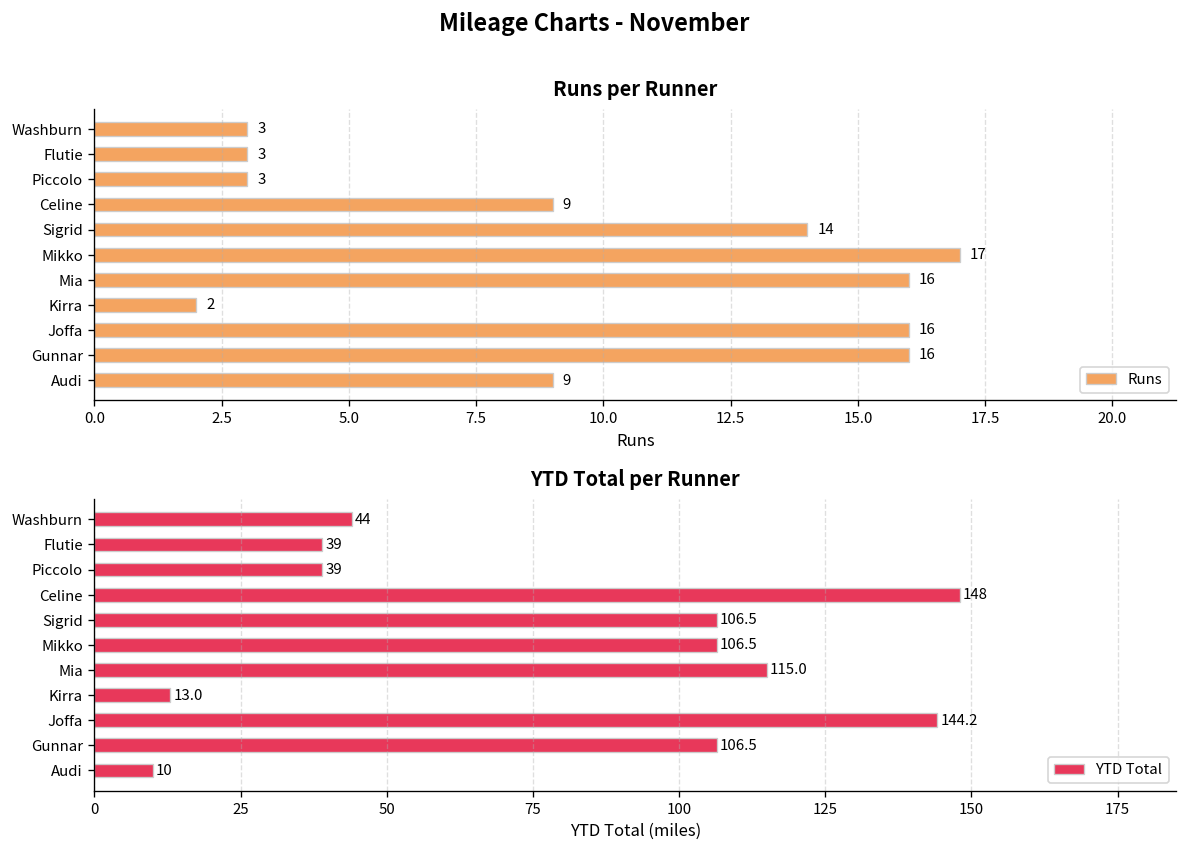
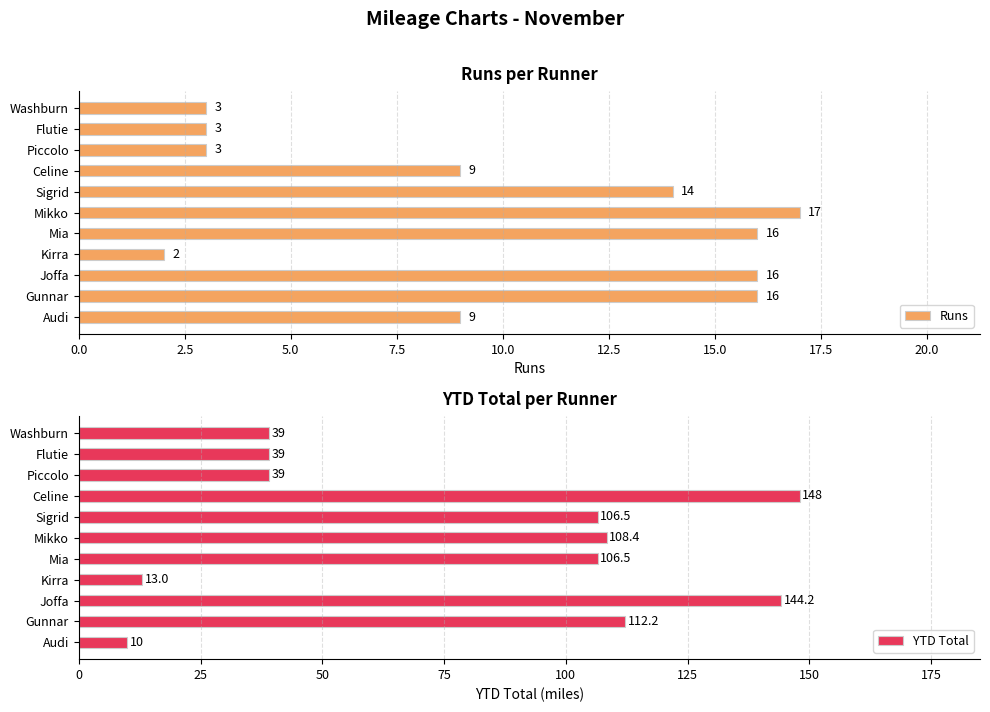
YTD Total per Runner, Washburn: 44 -> 39
YTD Total per Runner, Mikko: 106.5 -> 108.4
YTD Total per Runner, Mia: 115.0 -> 106.5
YTD Total per Runner, Gunnar: 106.5 -> 112.2
